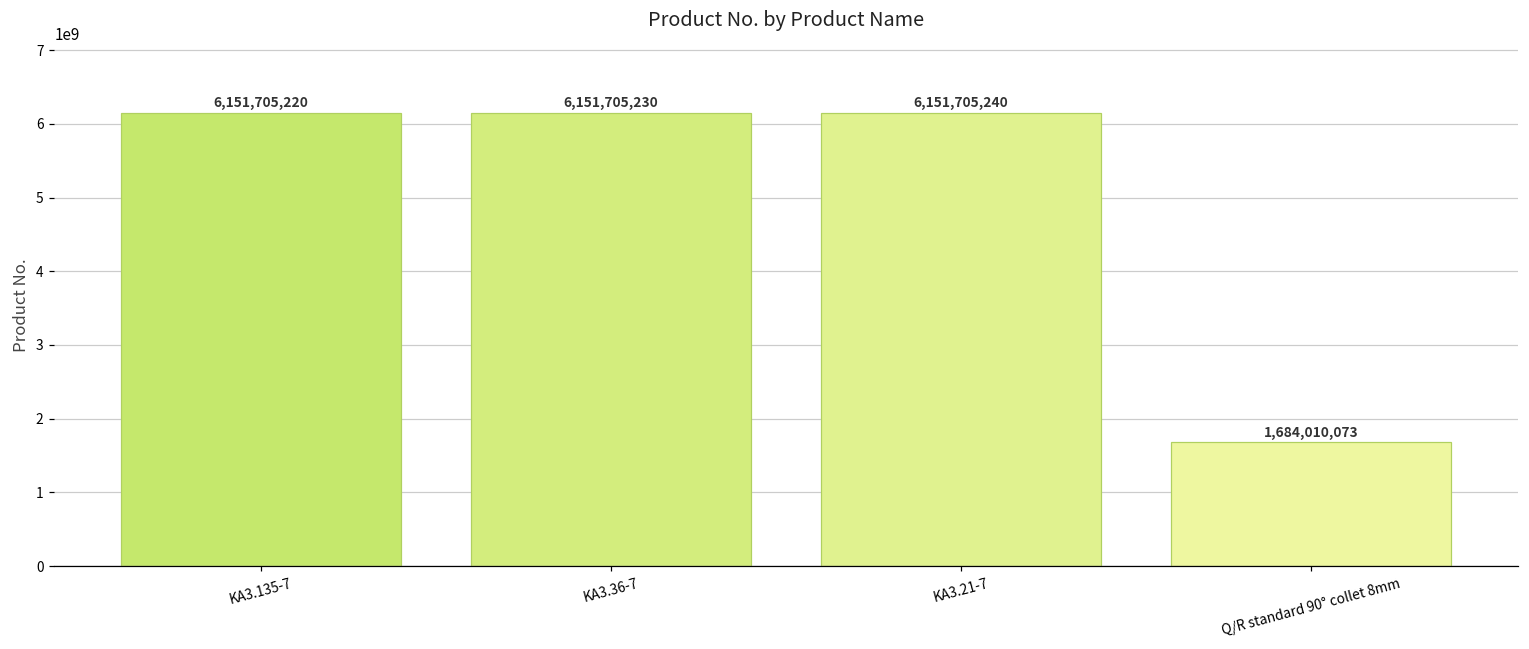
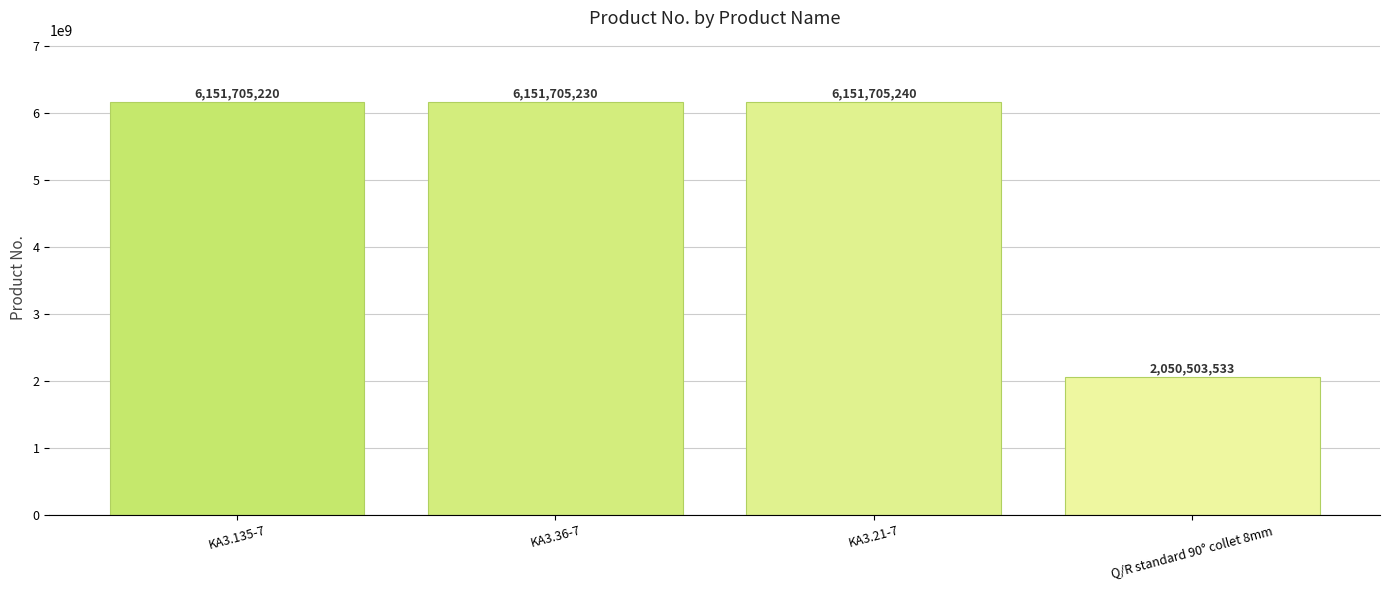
Q/R standard 90° collet 8mm: 1,684,010,073 -> 2,050,503,533
